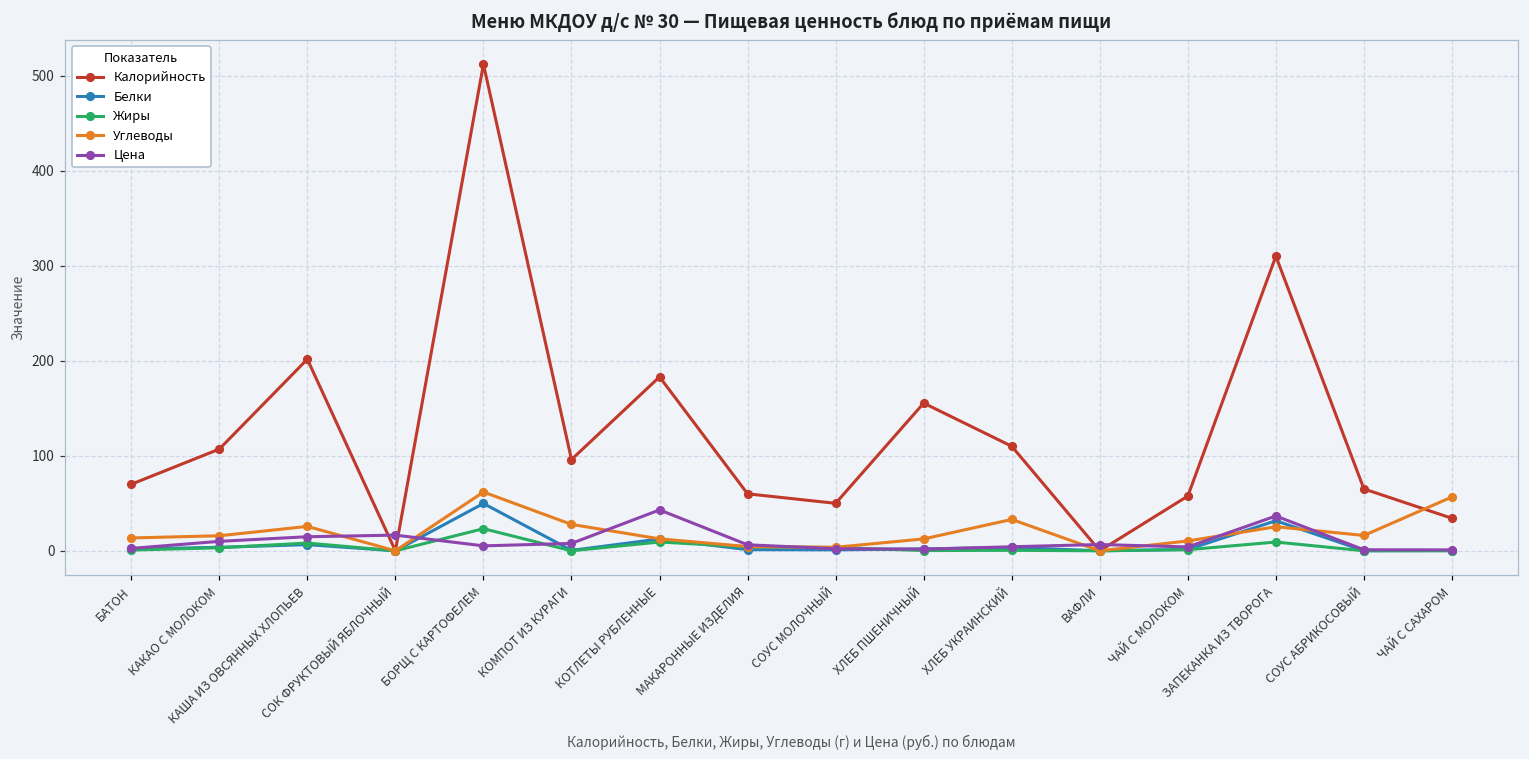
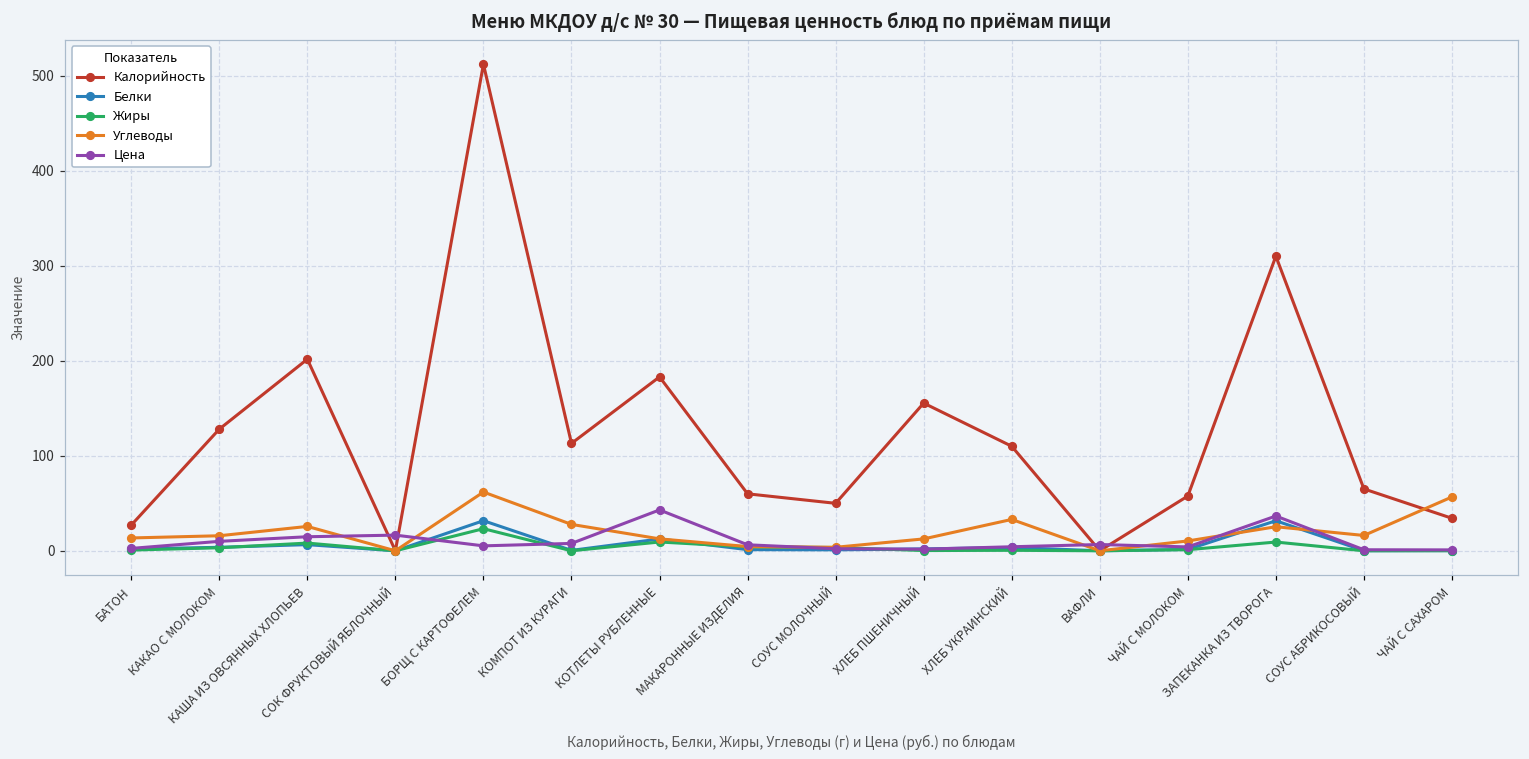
Калорийность, БАТОН: 70 -> 30
Калорийность, КАКАО С МОЛОКОМ: 110 -> 130
Белки, БОРЩ С КАРТОФЕЛЕМ: 50 -> 30
Калорийность, КОМПОТ ИЗ КУРАГИ: 100 -> 110
